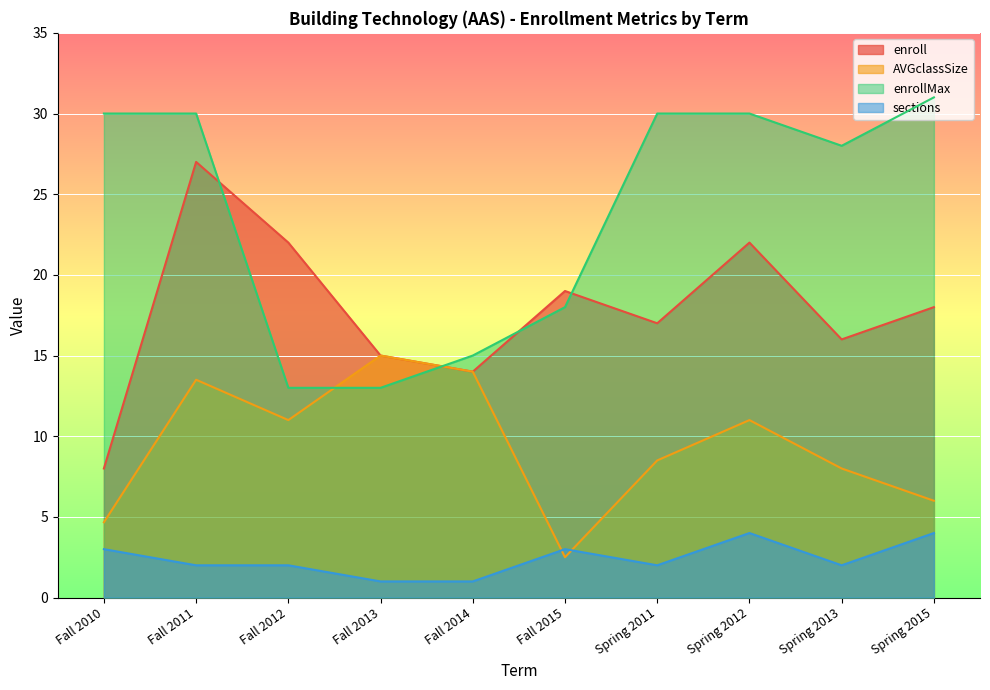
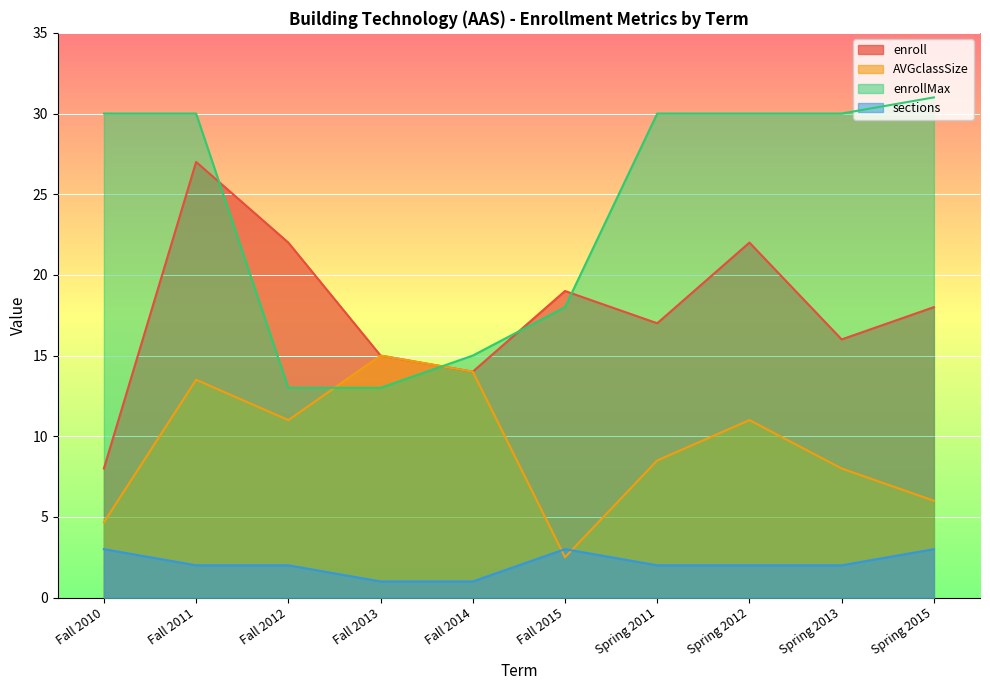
sections, Spring 2012: 4 -> 2
enrollMax, Spring 2013: 28 -> 30
sections, Spring 2015: 4 -> 3
